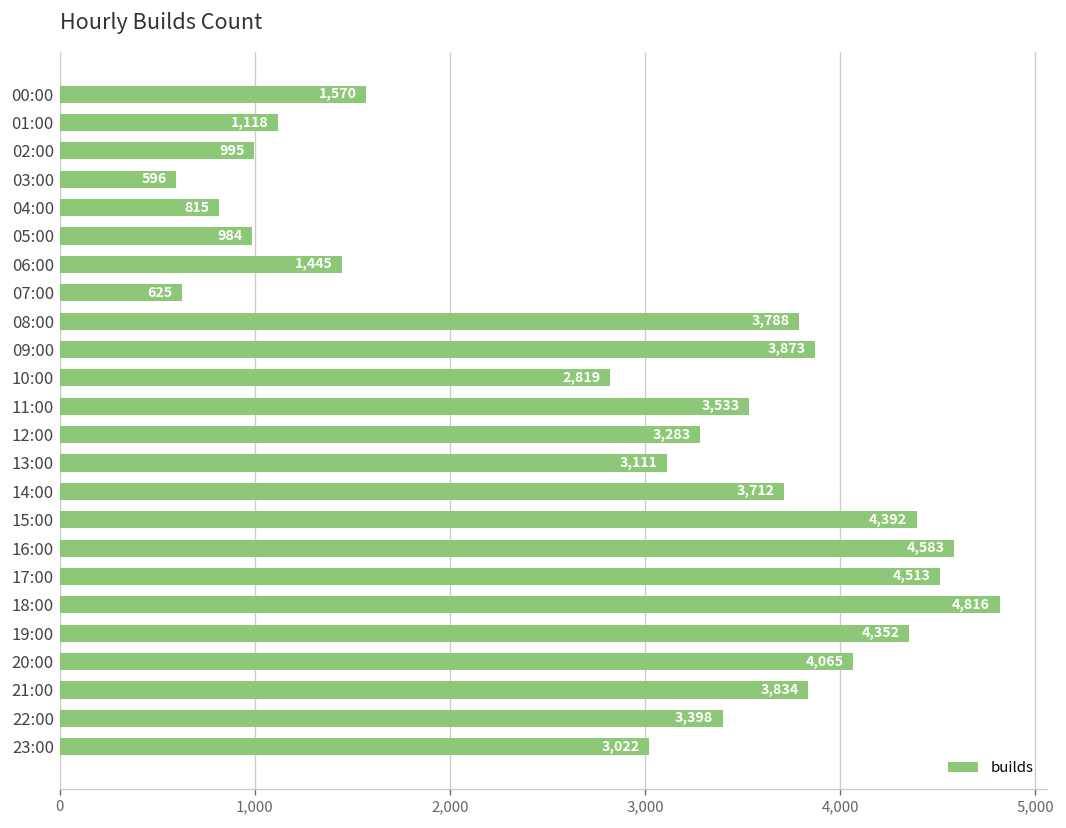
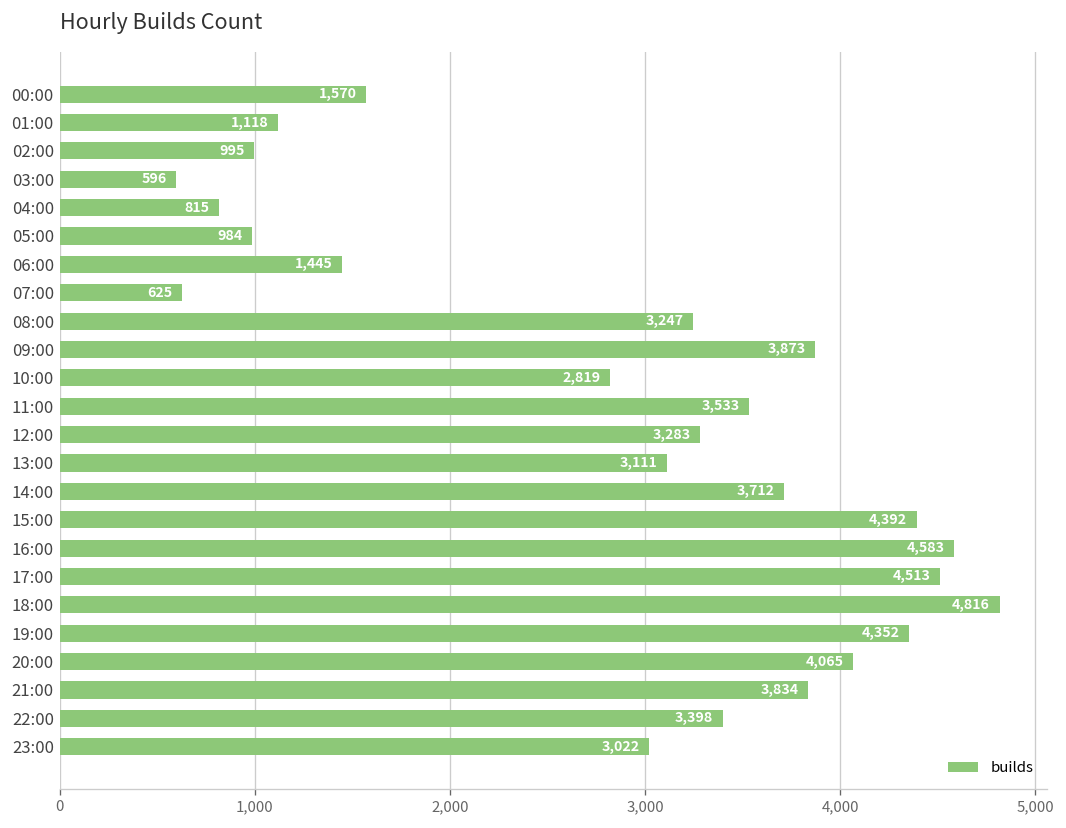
08:00: 3,788 -> 3,247
